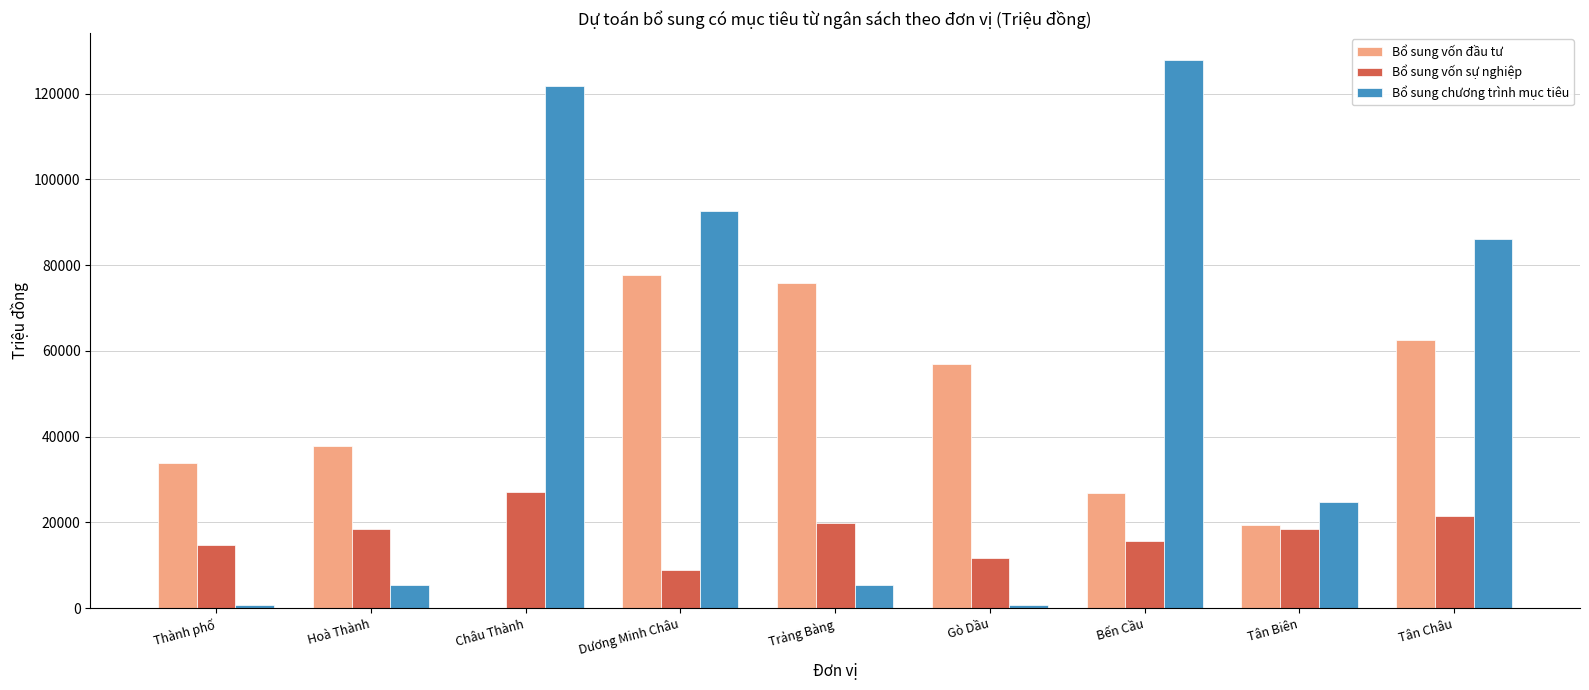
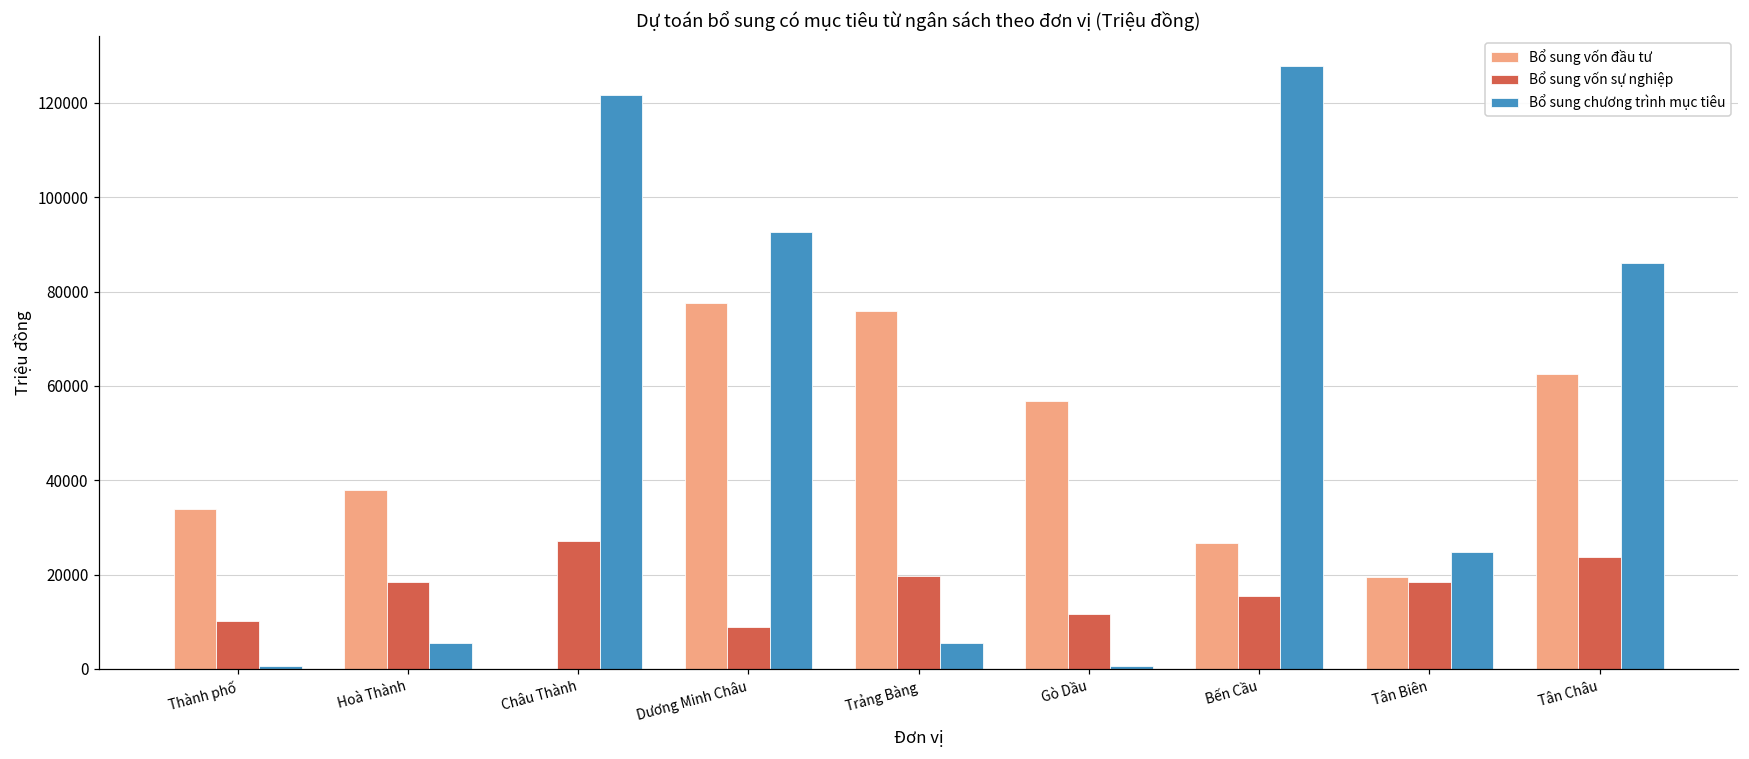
Bổ sung vốn sự nghiệp, Thành phố: 15000 -> 10000
Bổ sung vốn sự nghiệp, Tân Châu: 21000 -> 24000
